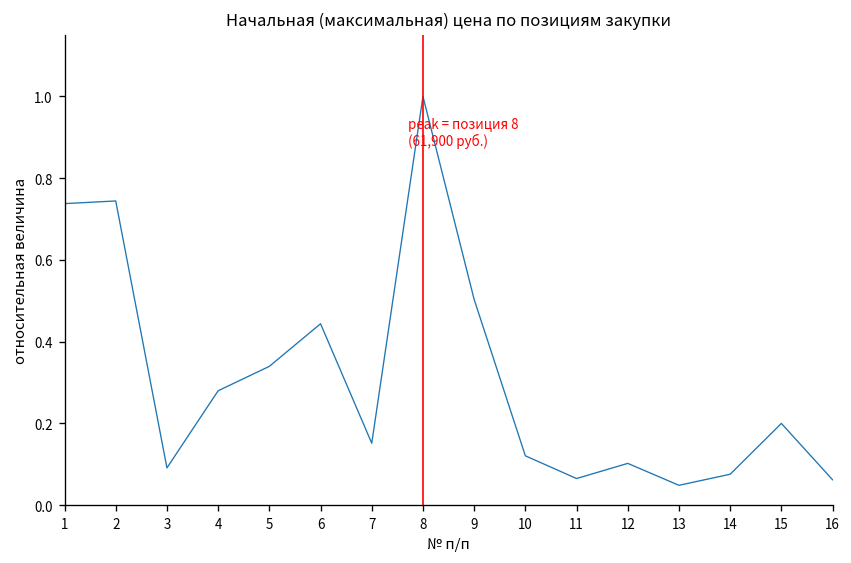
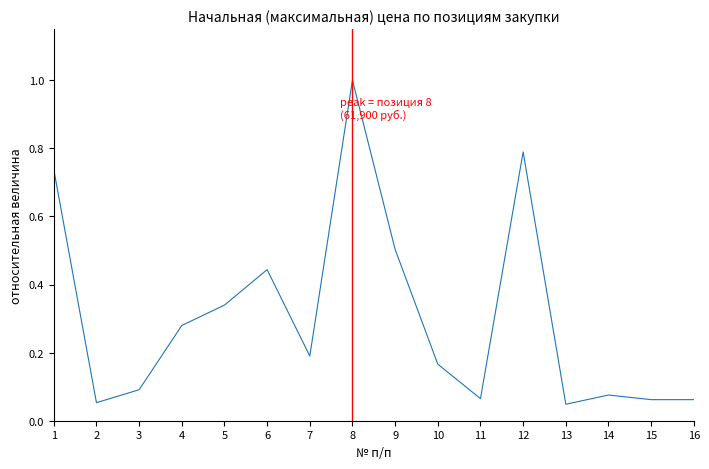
2: 0.74 -> 0.05
7: 0.15 -> 0.19
10: 0.12 -> 0.17
12: 0.10 -> 0.79
15: 0.20 -> 0.06
